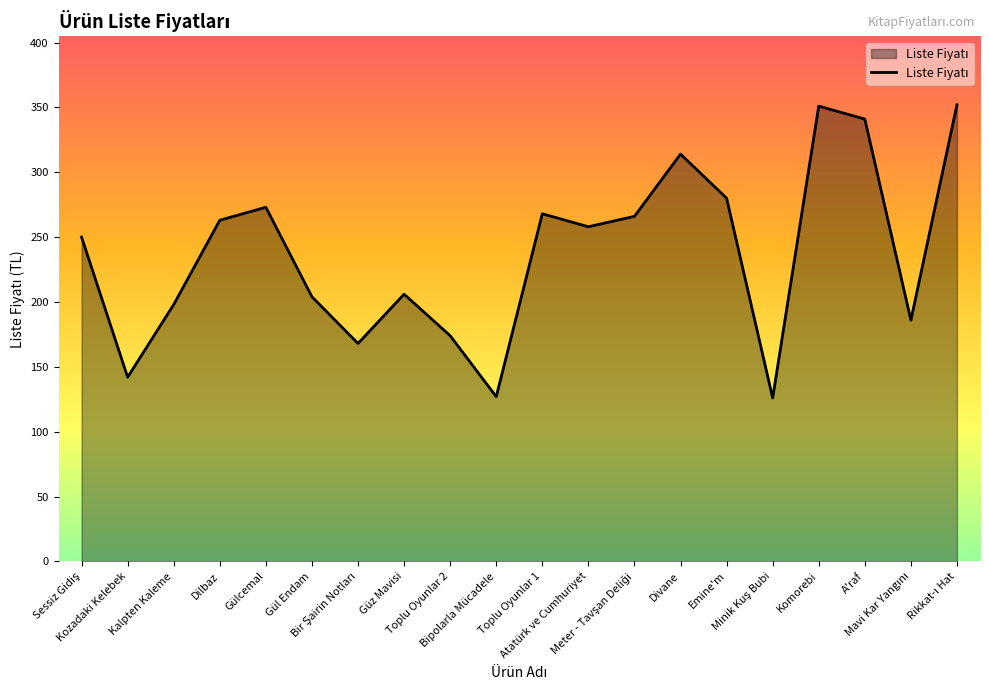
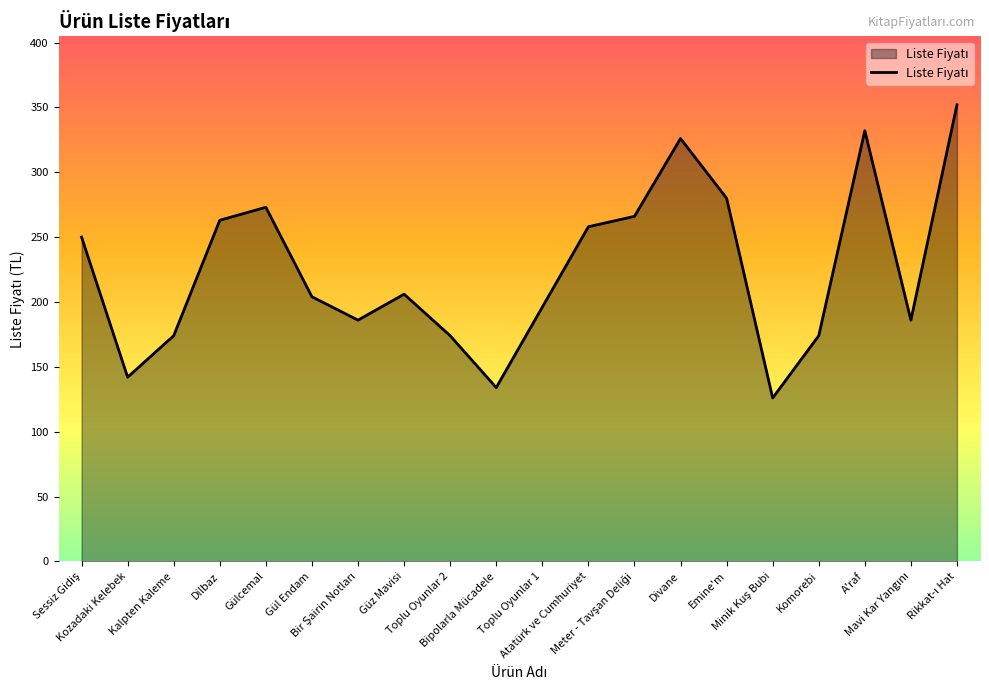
Kalpten Kaleme: 198 -> 174
Bir Şairin Notları: 168 -> 186
Bipolarla Mücadele: 127 -> 134
Toplu Oyunlar 1: 268 -> 196
Divane: 314 -> 326
Komorebi: 351 -> 174
A'raf: 341 -> 332
